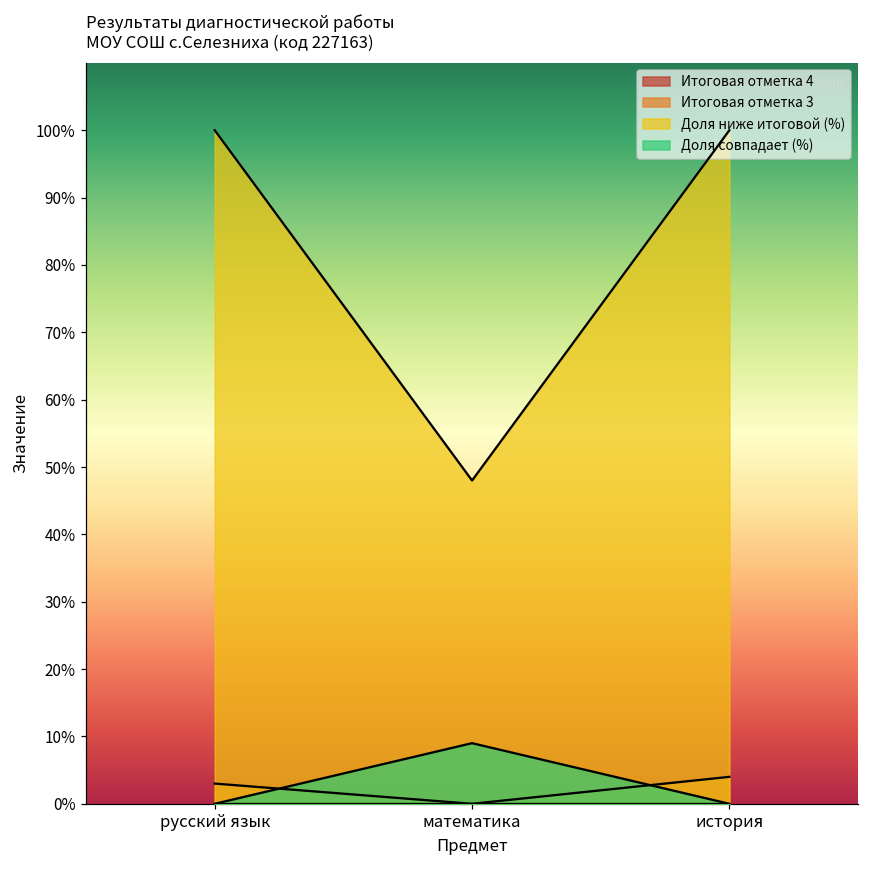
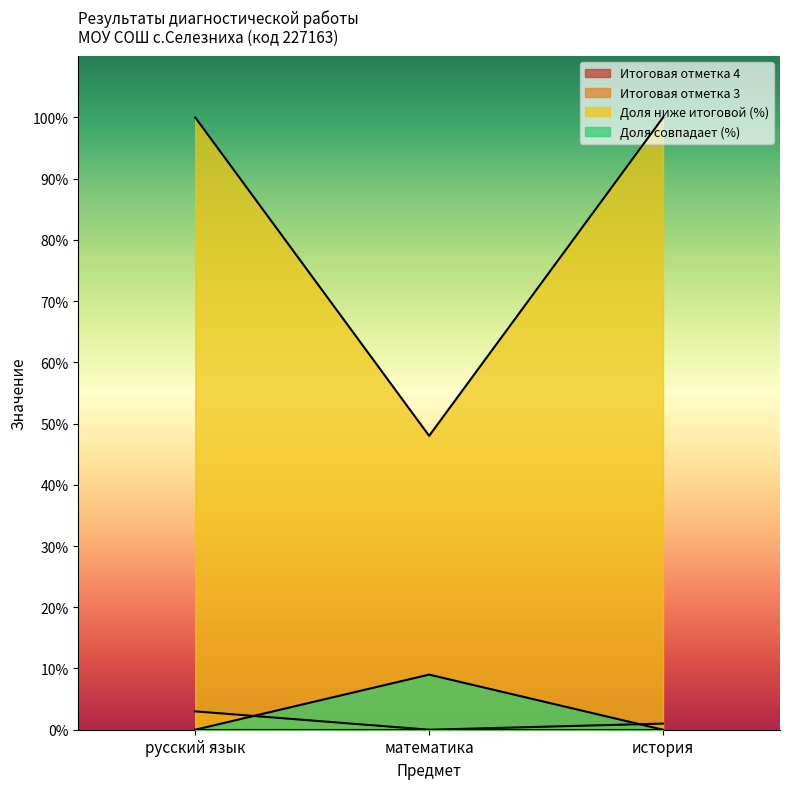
Итоговая отметка 3, история: 4% -> 1%
